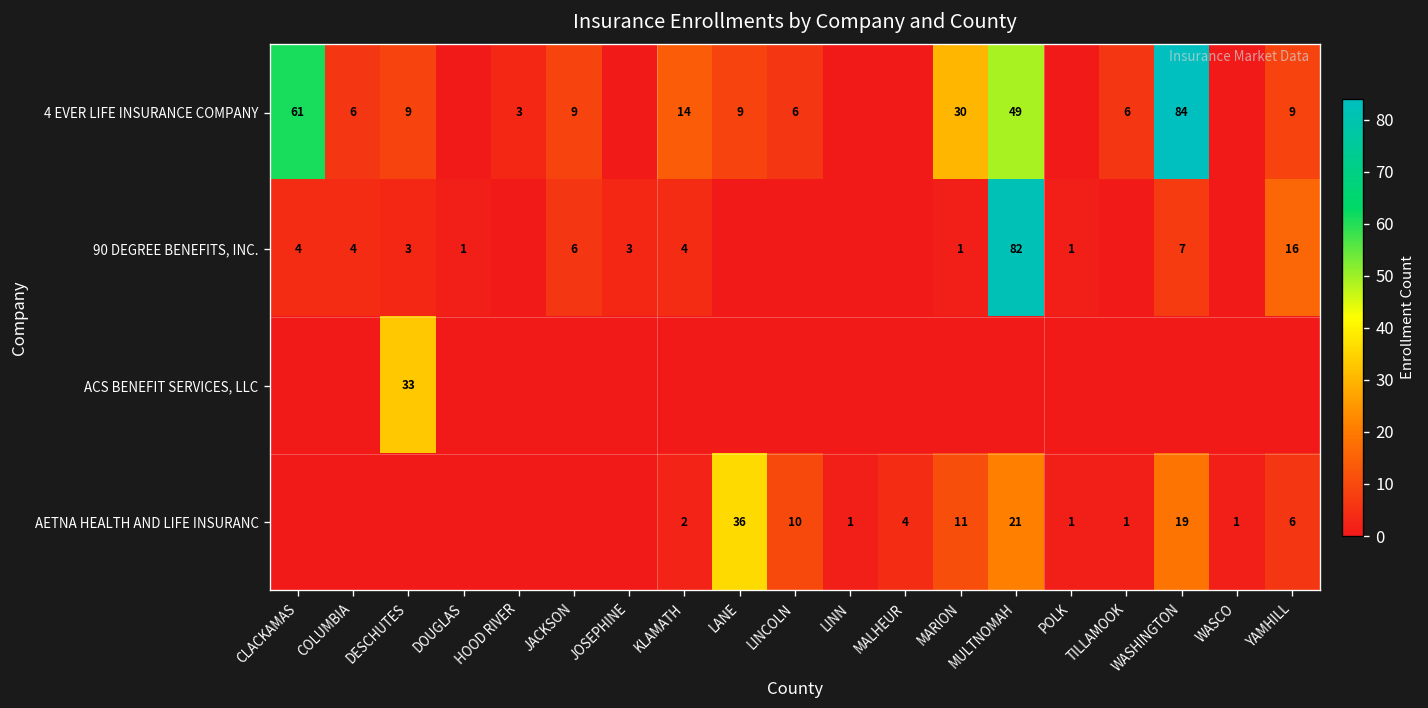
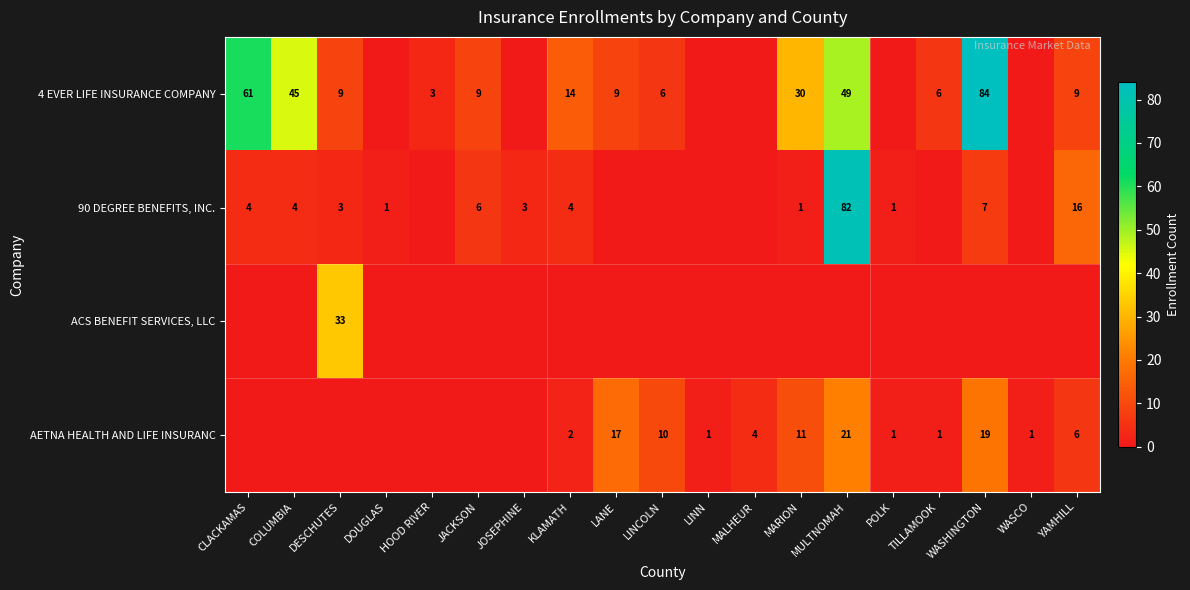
4 EVER LIFE INSURANCE COMPANY, COLUMBIA: 6 -> 45
AETNA HEALTH AND LIFE INSURANC, LANE: 36 -> 17
